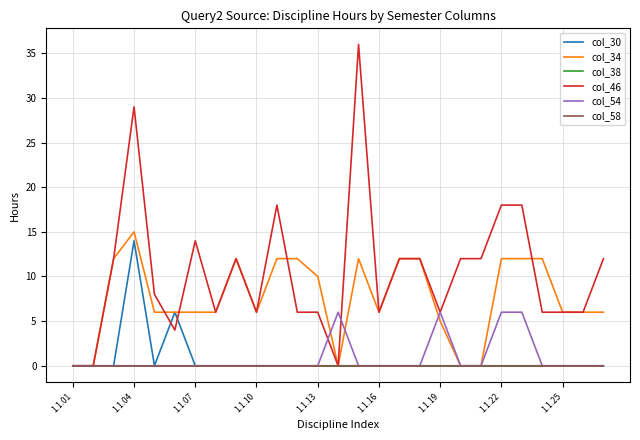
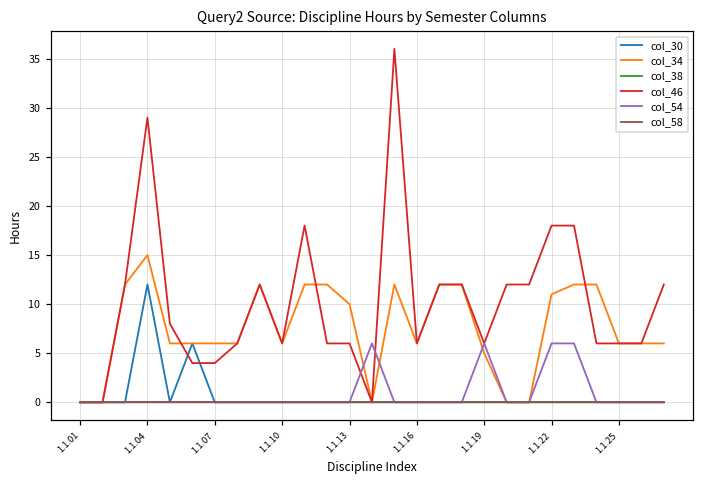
col_30, 1.1.04: 14 -> 12
col_46, 1.1.07: 14 -> 4
col_34, 1.1.22: 12 -> 11
